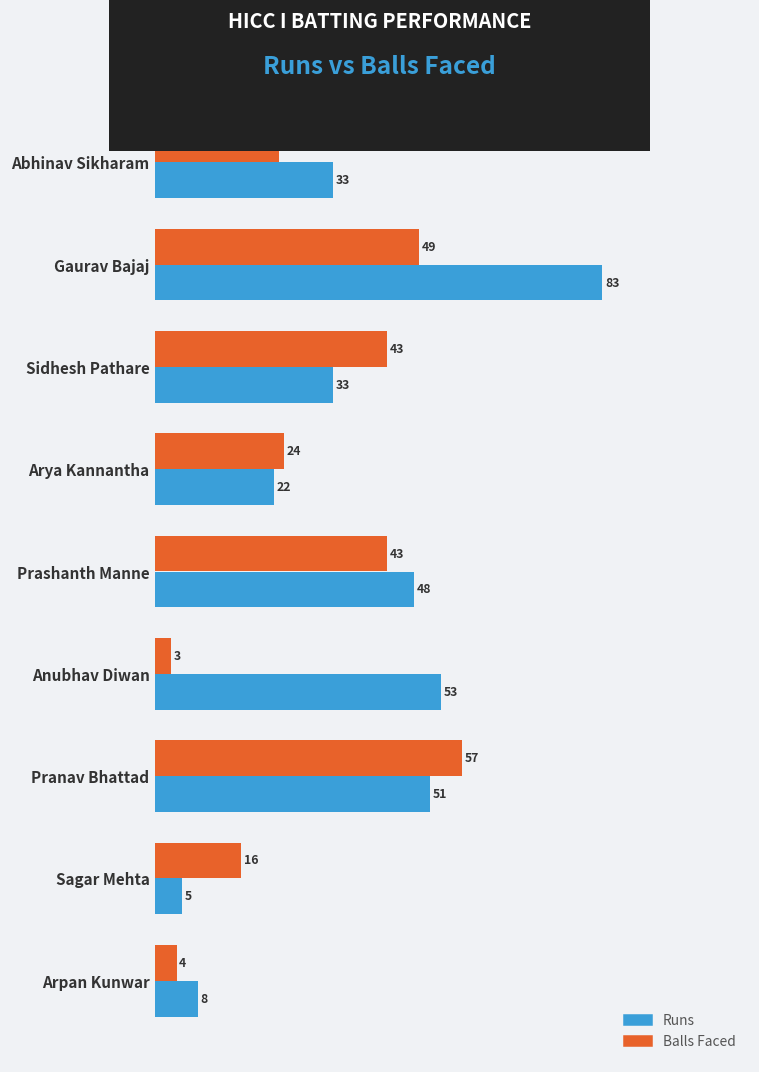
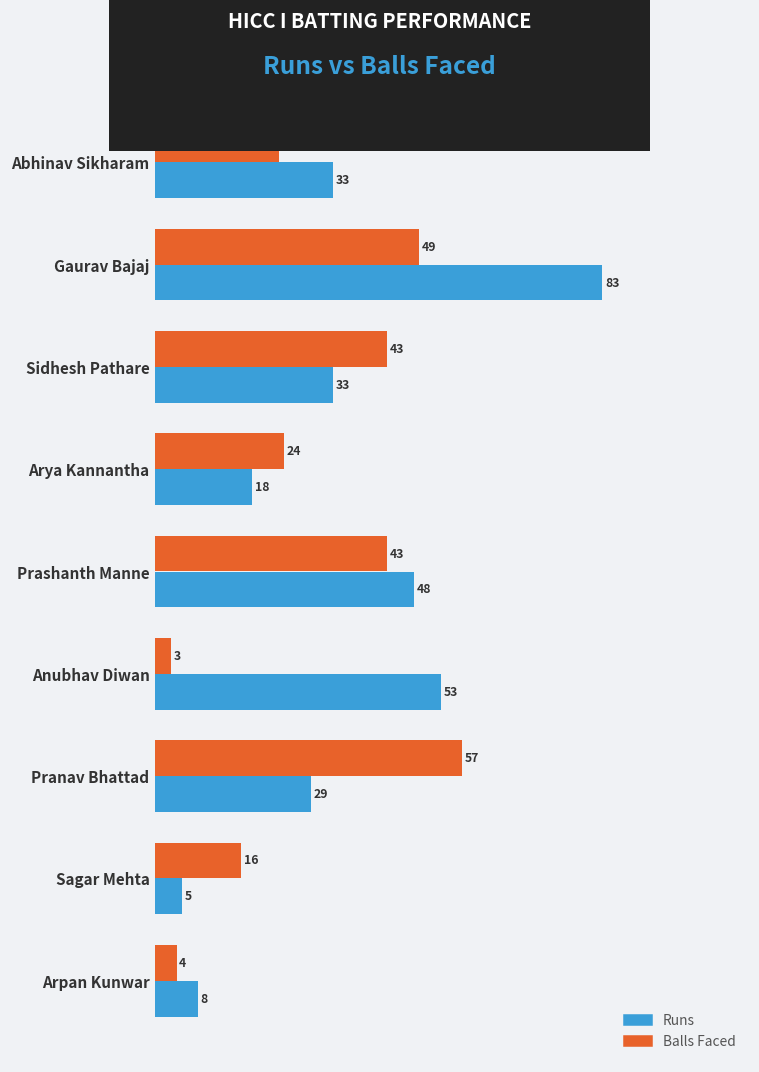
Runs, Arya Kannantha: 22 -> 18
Runs, Pranav Bhattad: 51 -> 29
